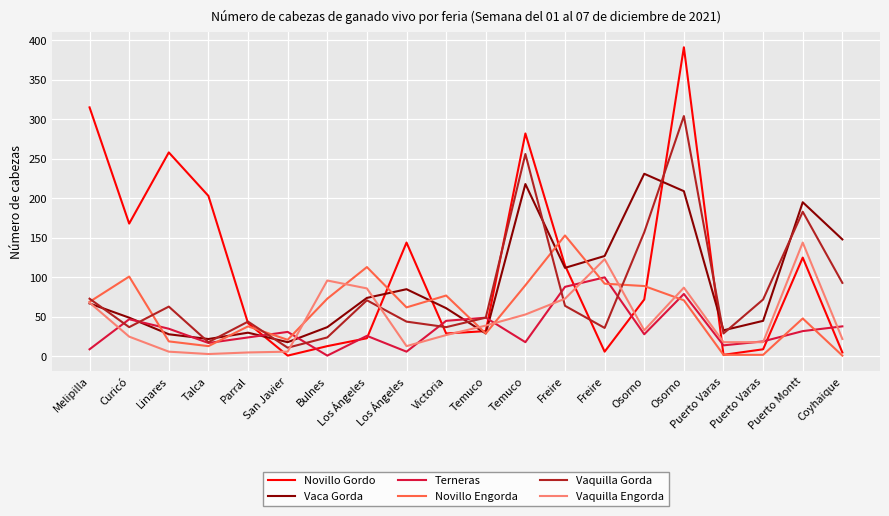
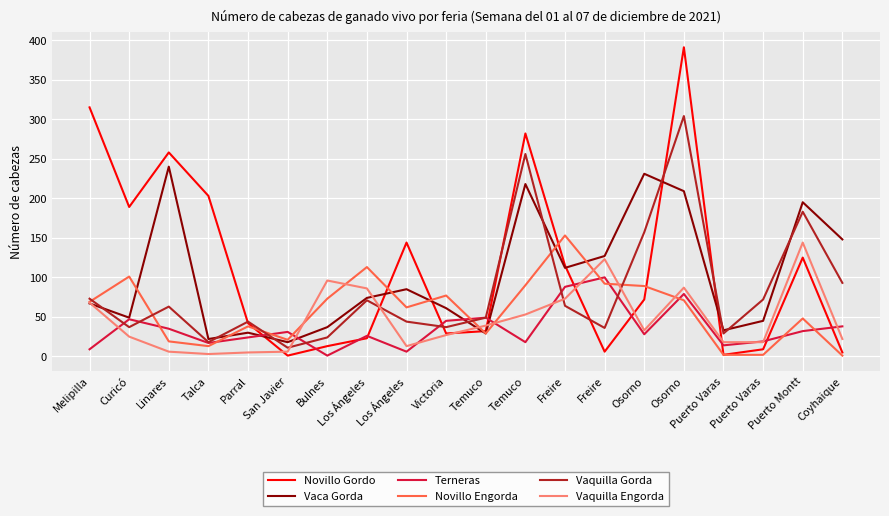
Novillo Gordo, Curicó: 170 -> 190
Vaca Gorda, Linares: 30 -> 240
